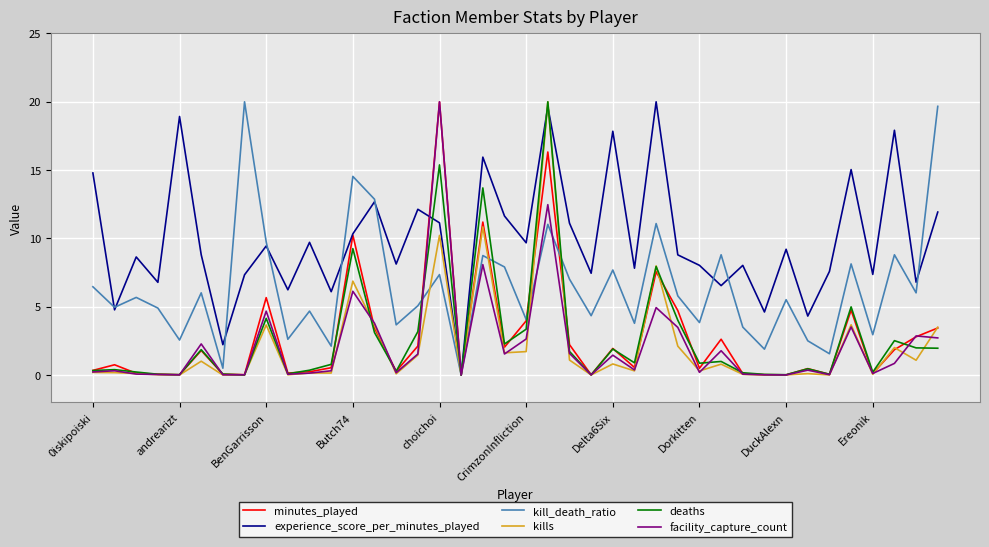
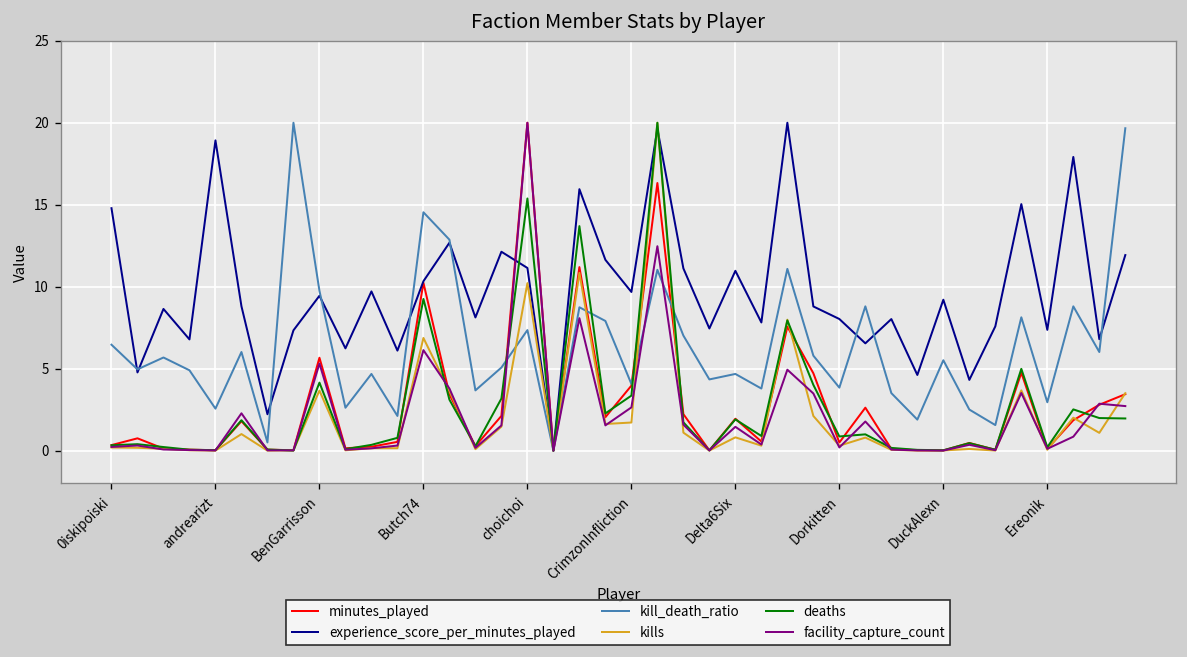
facility_capture_count, BenGarrisson: 4.7 -> 5.3
experience_score_per_minutes_played, Delta6Six: 17.8 -> 11.0
kill_death_ratio, Delta6Six: 7.7 -> 4.7
